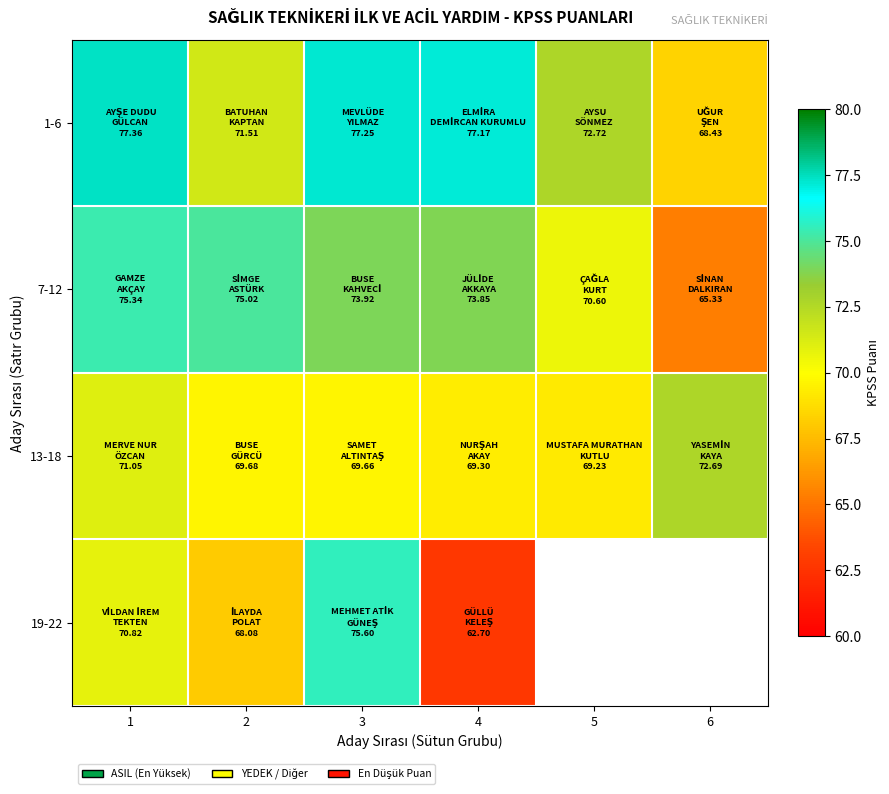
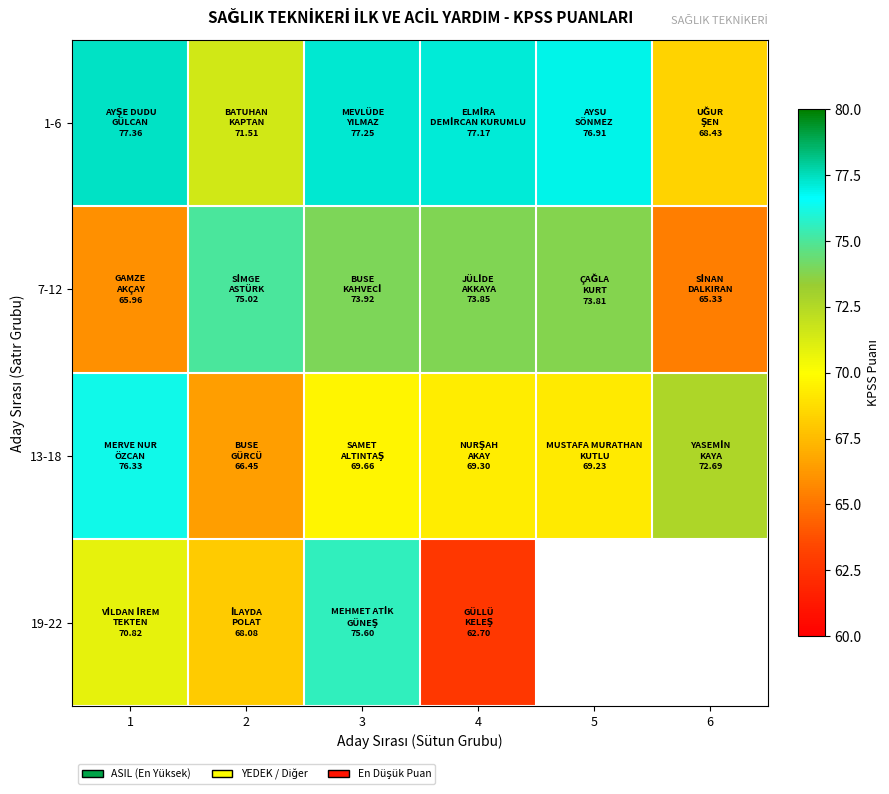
1-6, 5: 72.72 -> 76.91
7-12, 1: 75.34 -> 65.96
7-12, 5: 70.60 -> 73.81
13-18, 1: 71.05 -> 76.33
13-18, 2: 69.68 -> 66.45
